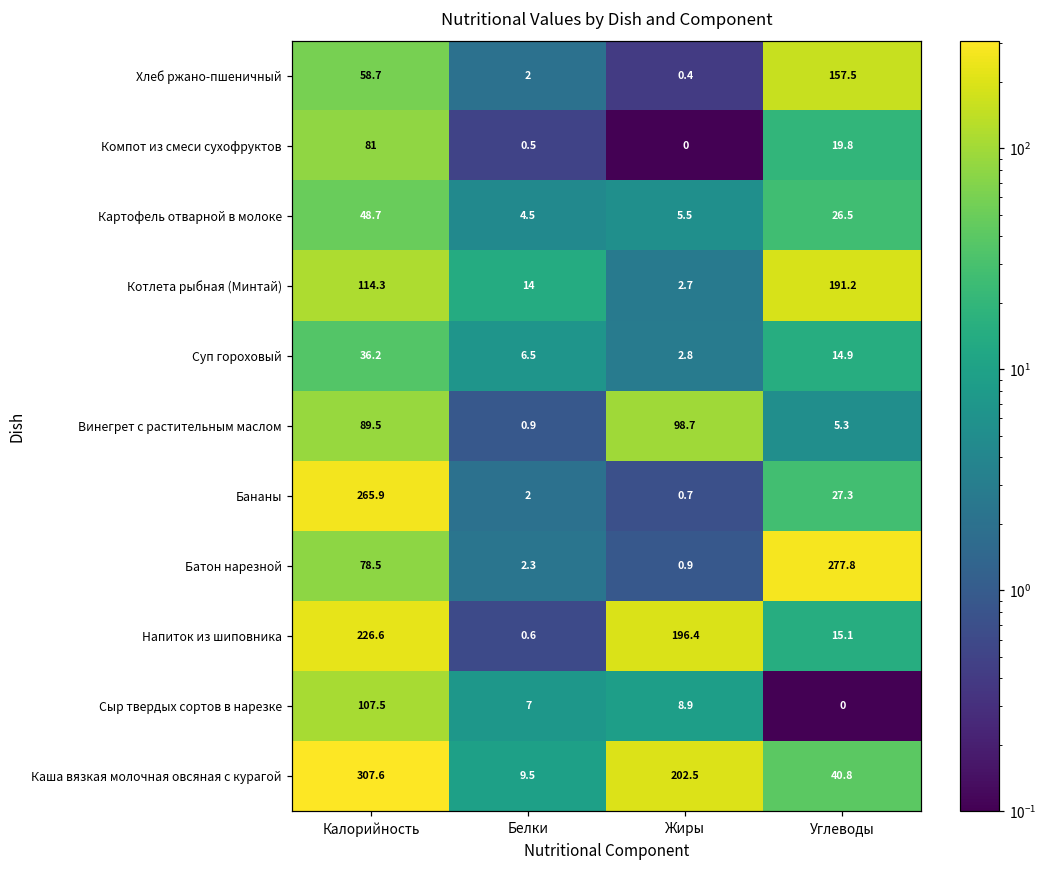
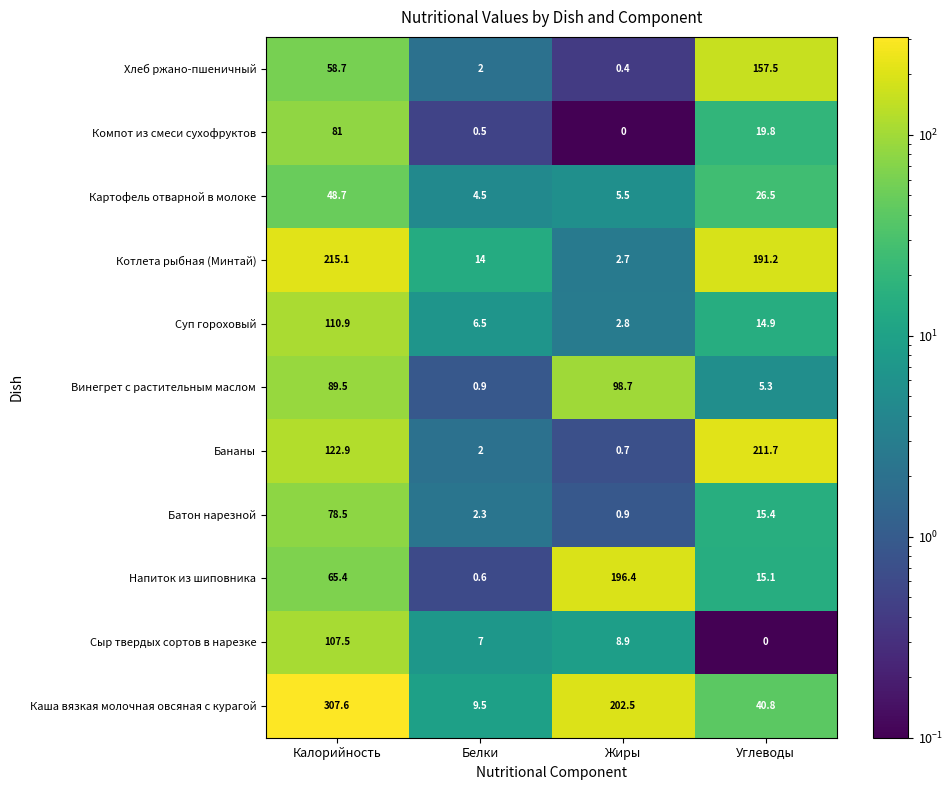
Котлета рыбная (Минтай), Калорийность: 114.3 -> 215.1
Суп гороховый, Калорийность: 36.2 -> 110.9
Бананы, Калорийность: 265.9 -> 122.9
Бананы, Углеводы: 27.3 -> 211.7
Батон нарезной, Углеводы: 277.8 -> 15.4
Напиток из шиповника, Калорийность: 226.6 -> 65.4
